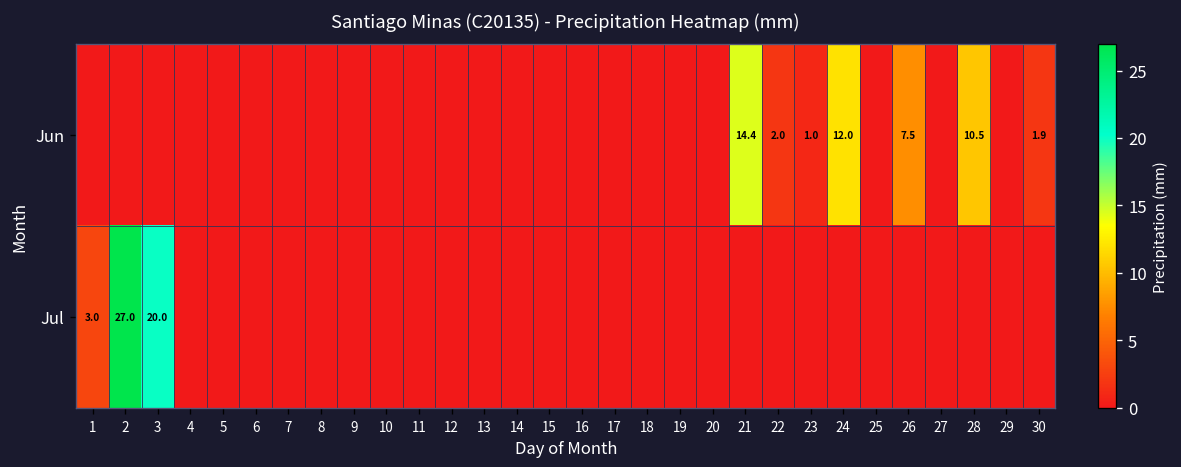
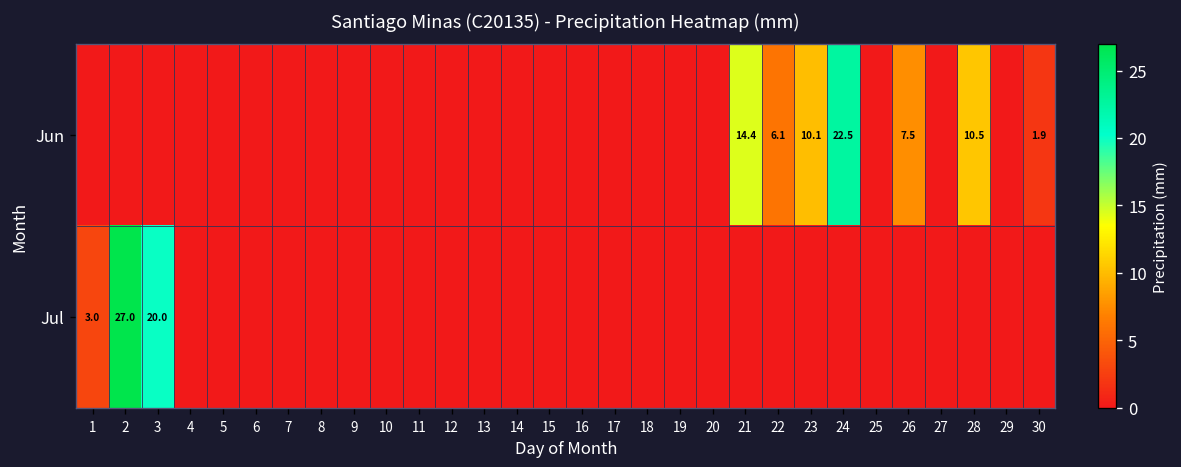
Jun, 22: 2.0 -> 6.1
Jun, 23: 1.0 -> 10.1
Jun, 24: 12.0 -> 22.5
